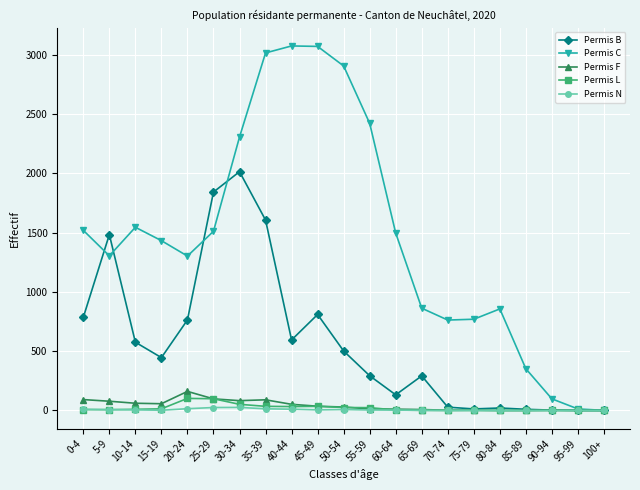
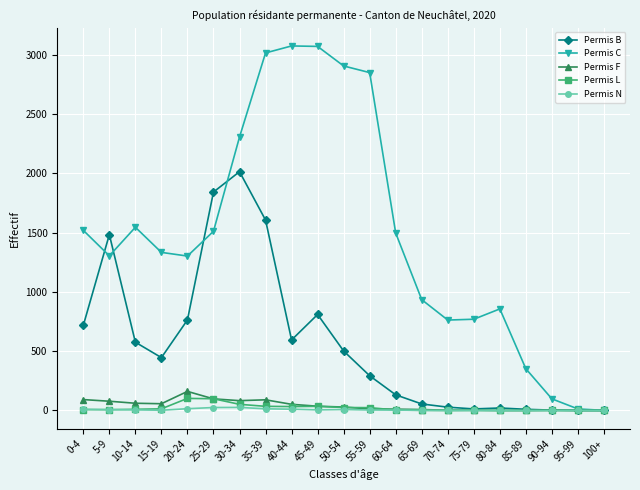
Permis B, 0-4: 790 -> 720
Permis C, 15-19: 1430 -> 1330
Permis C, 55-59: 2420 -> 2850
Permis B, 65-69: 290 -> 60
Permis C, 65-69: 860 -> 940
